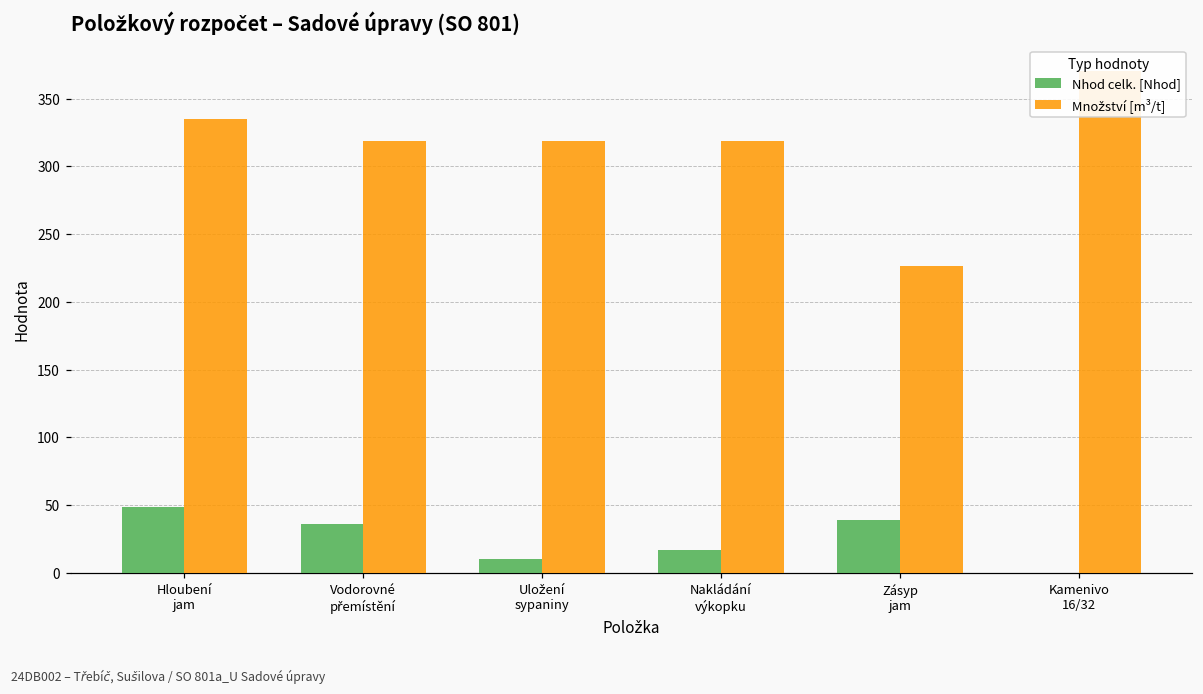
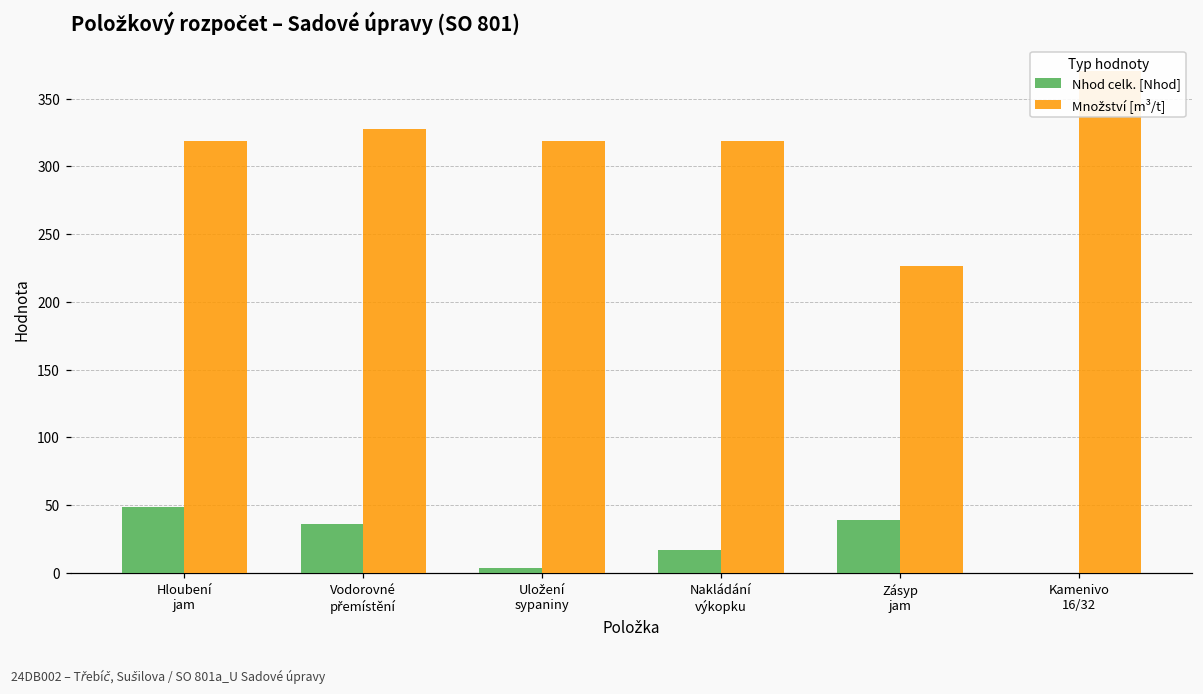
Množství [m³/t], Hloubení jam: 335 -> 319
Množství [m³/t], Vodorovné přemístění: 319 -> 328
Nhod celk. [Nhod], Uložení sypaniny: 10 -> 3
